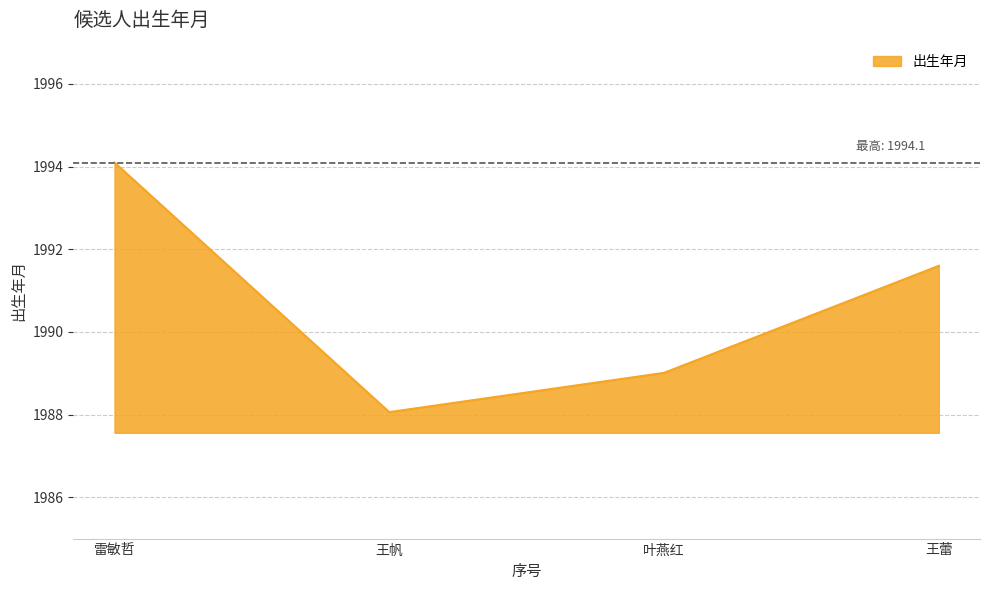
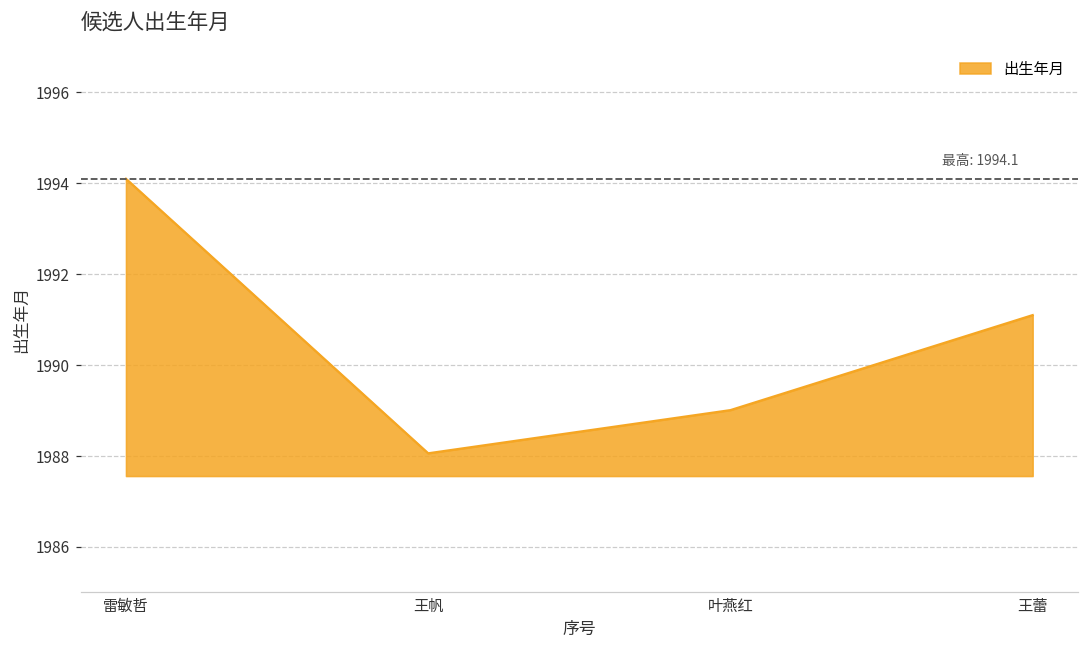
王蕾: 1991.6 -> 1991.1
